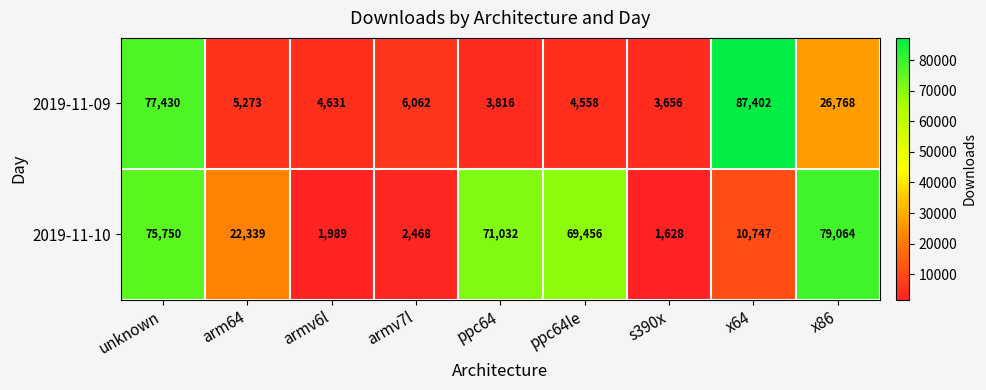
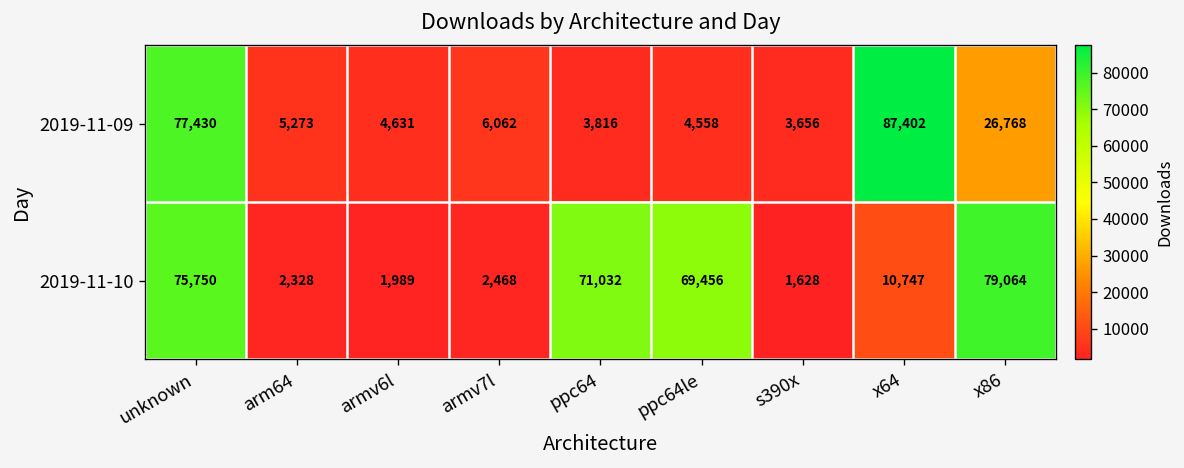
2019-11-10, arm64: 22,339 -> 2,328
